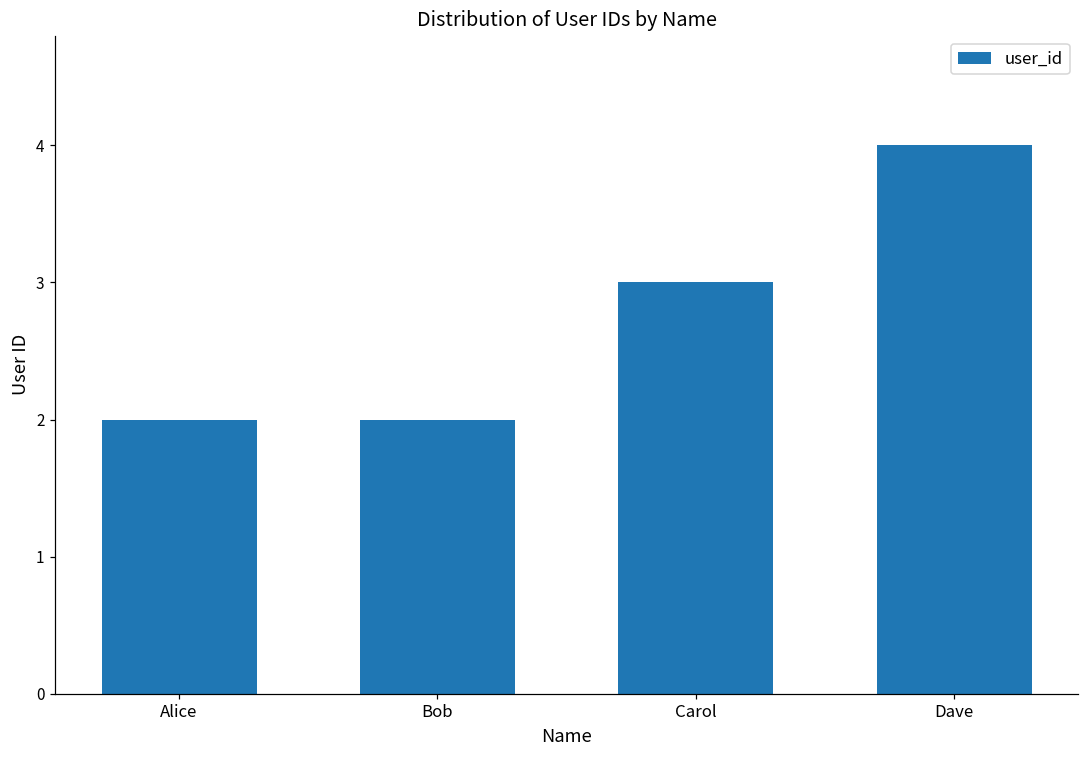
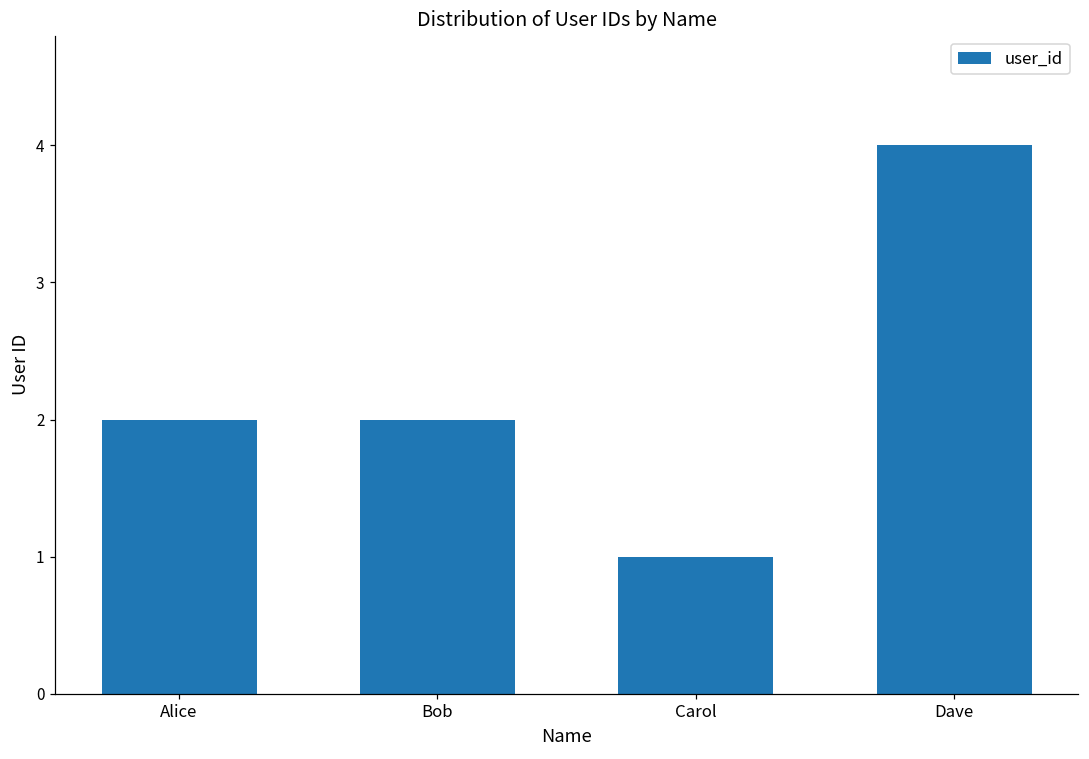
Carol: 3 -> 1
